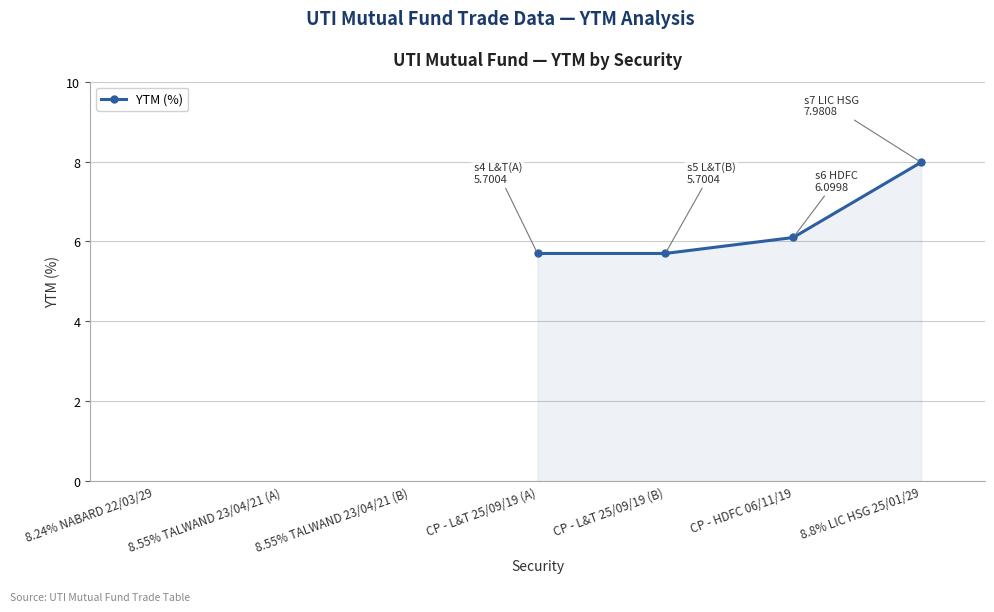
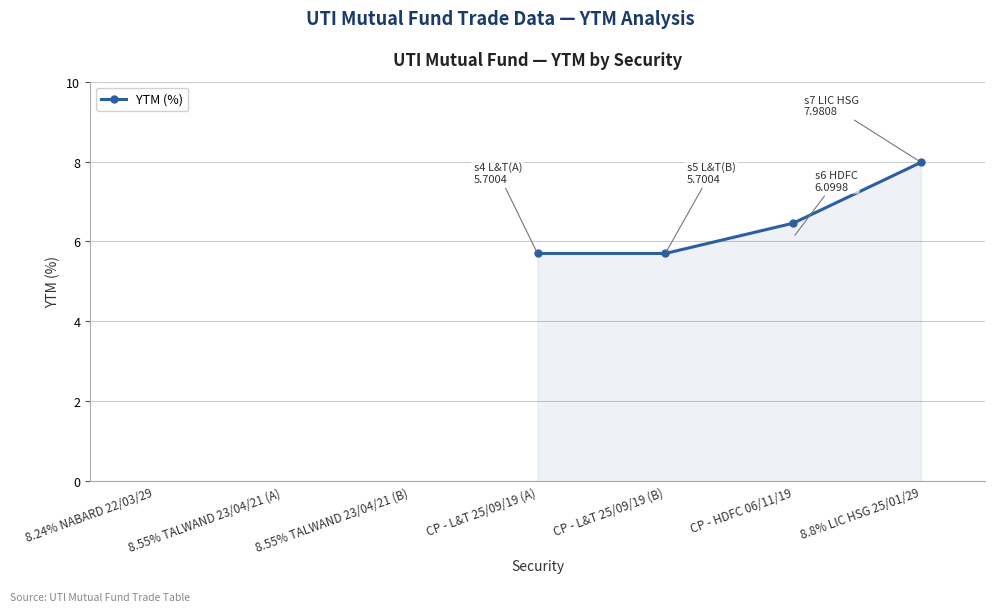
CP - HDFC 06/11/19: 6.1 -> 6.5
